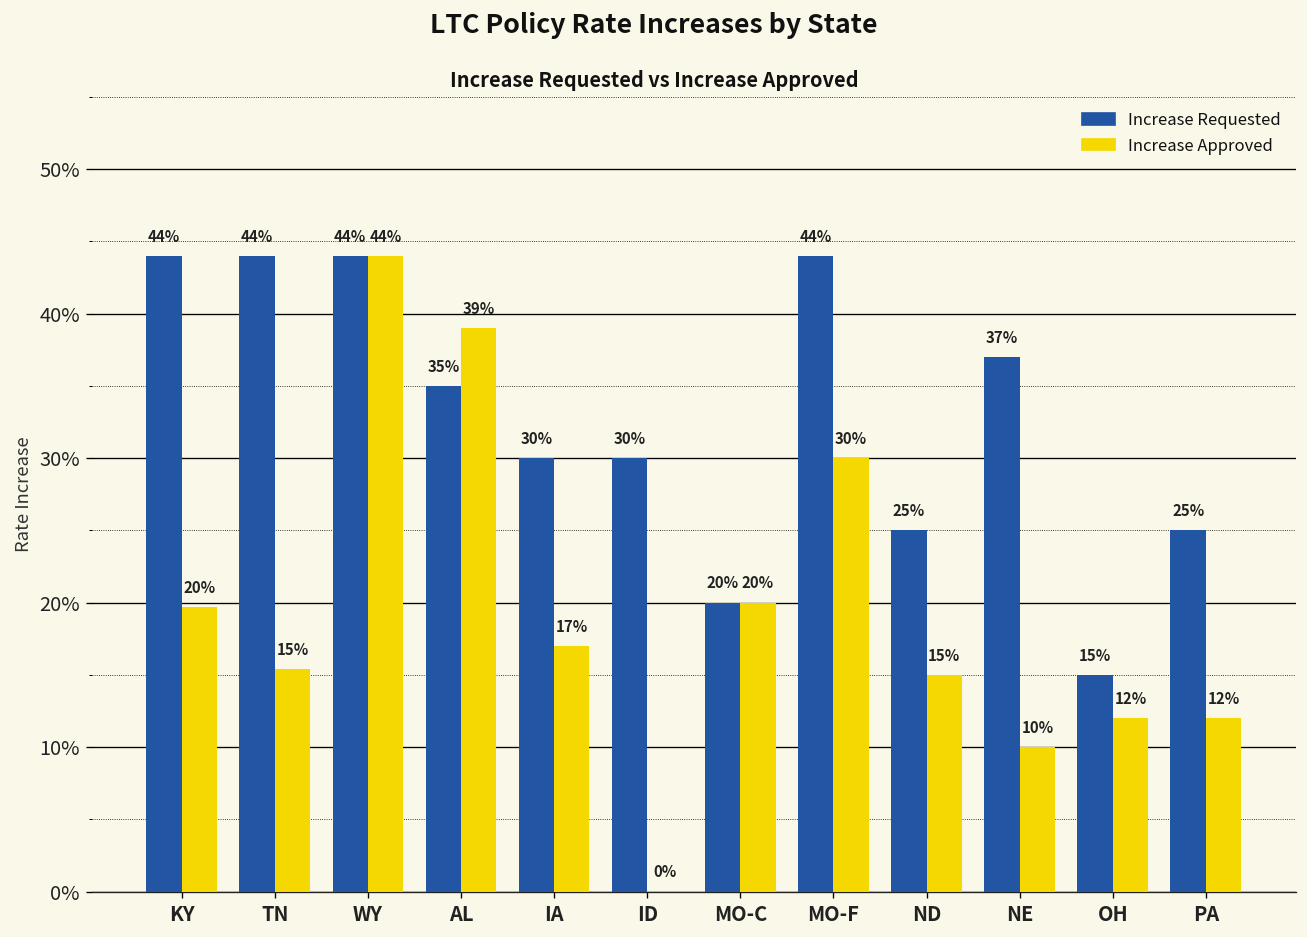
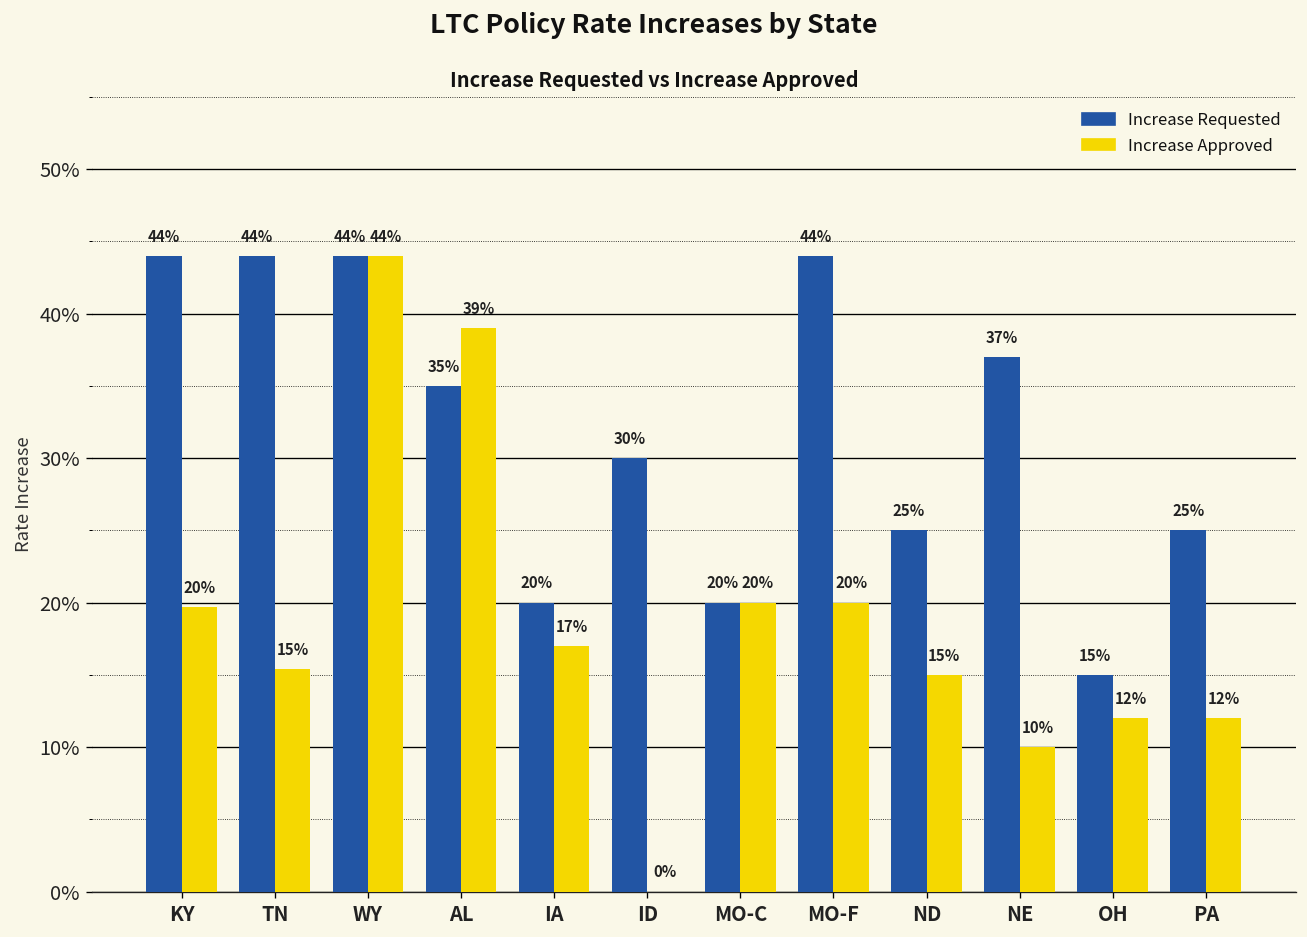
Increase Requested, IA: 30% -> 20%
Increase Approved, MO-F: 30% -> 20%
